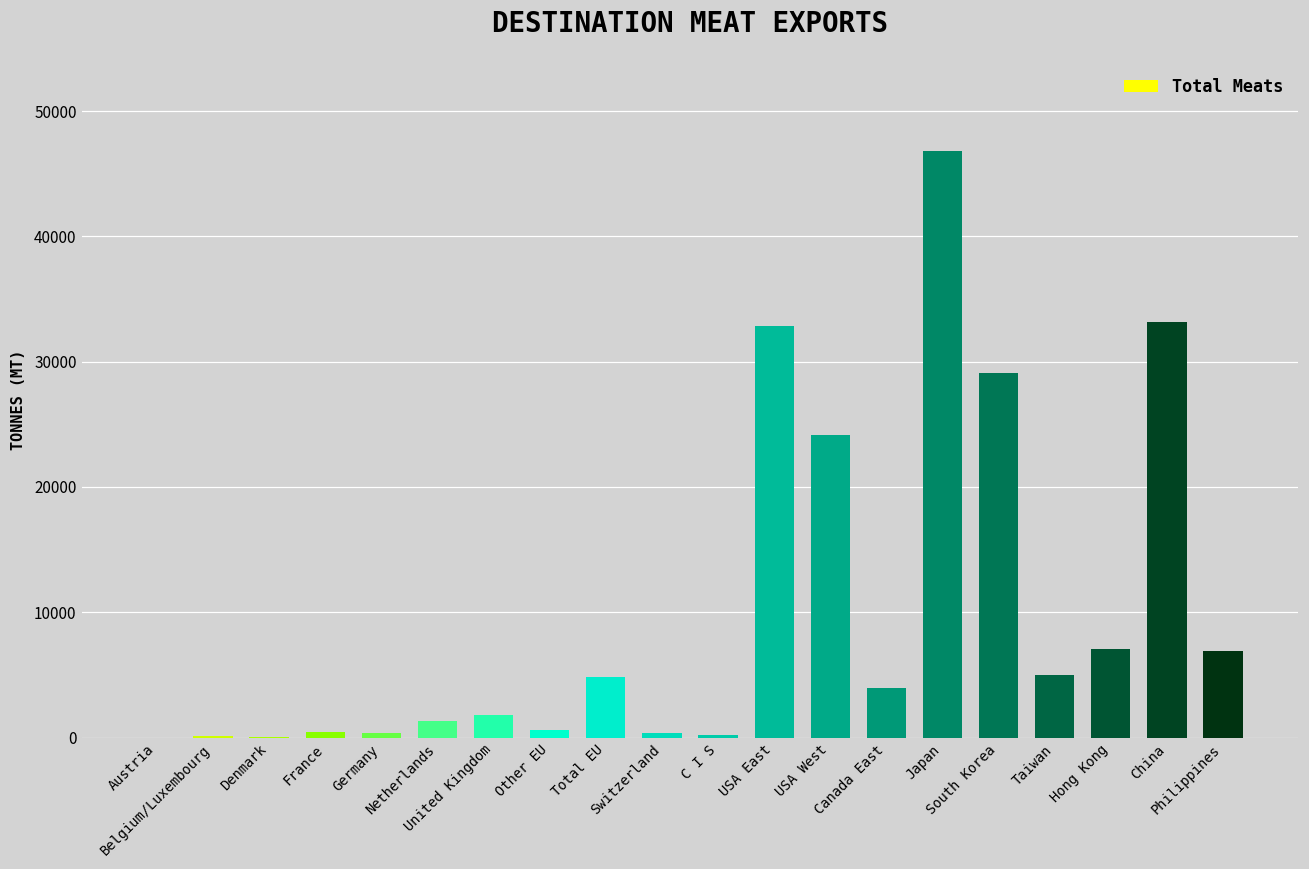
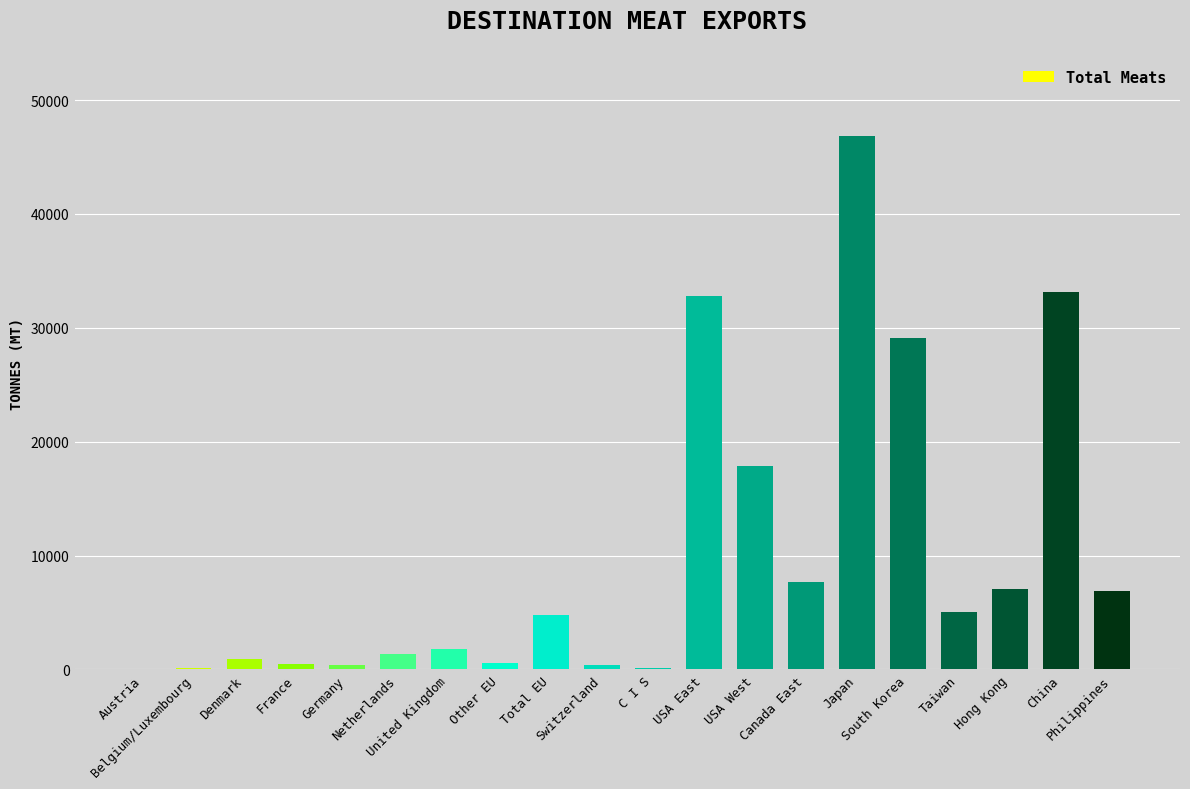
Denmark: 100 -> 900
USA West: 24100 -> 17900
Canada East: 4000 -> 7700
